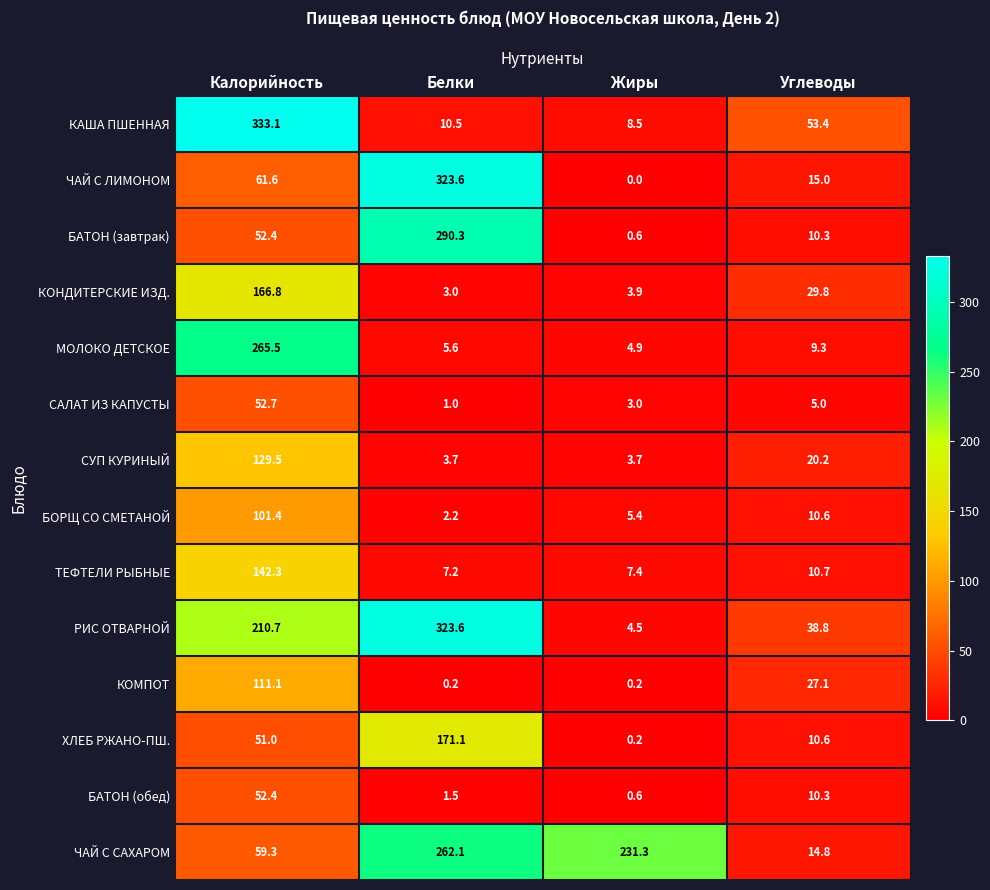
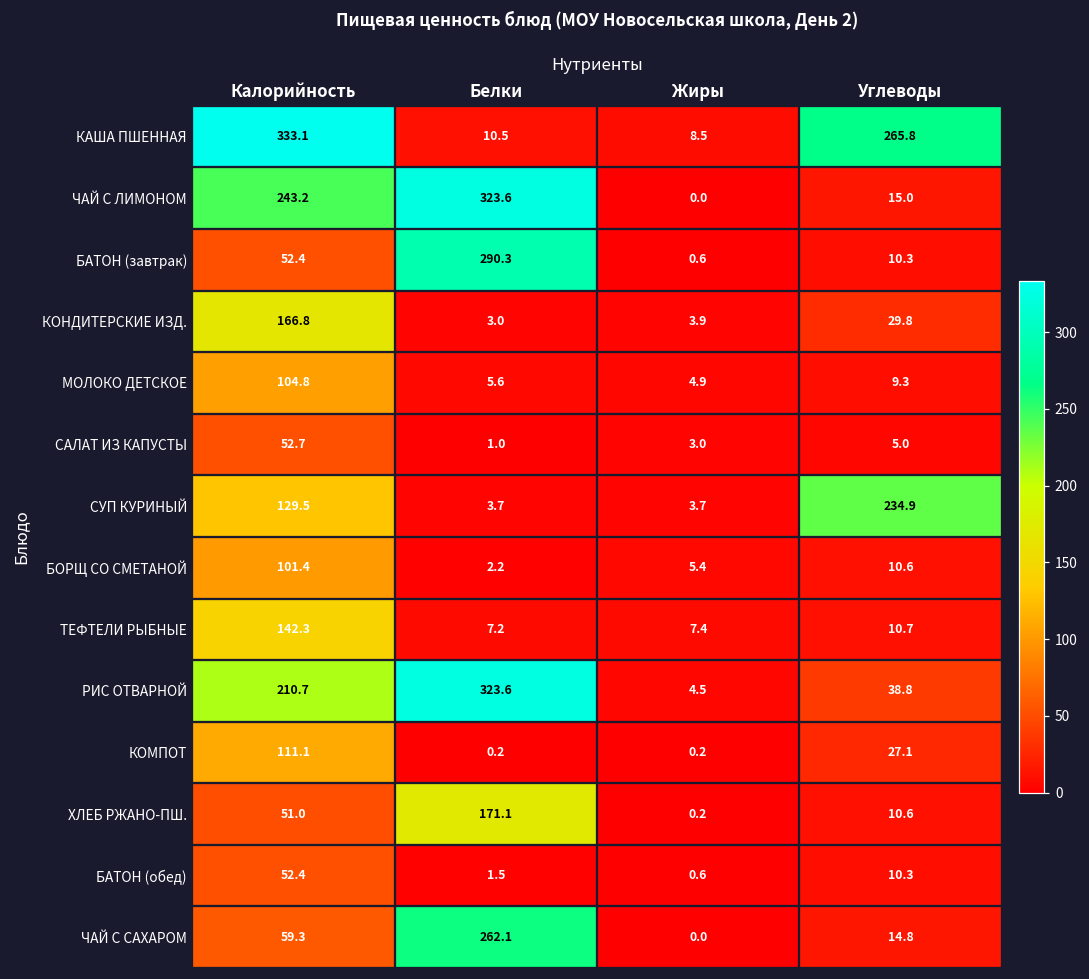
КАША ПШЕННАЯ, Углеводы: 53.4 -> 265.8
ЧАЙ С ЛИМОНОМ, Калорийность: 61.6 -> 243.2
МОЛОКО ДЕТСКОЕ, Калорийность: 265.5 -> 104.8
СУП КУРИНЫЙ, Углеводы: 20.2 -> 234.9
ЧАЙ С САХАРОМ, Жиры: 231.3 -> 0.0
